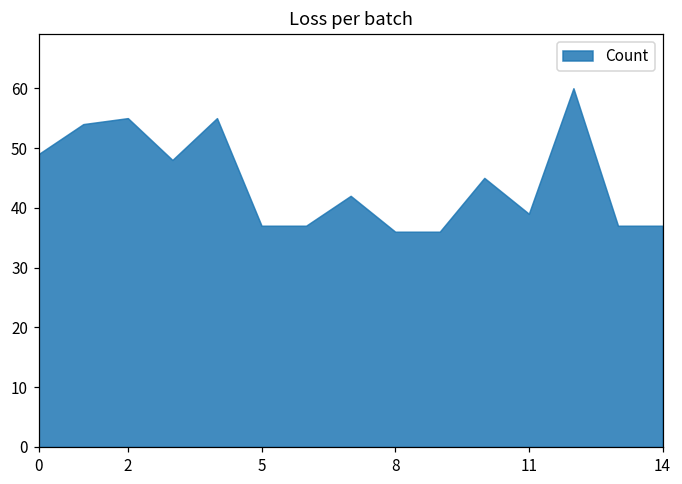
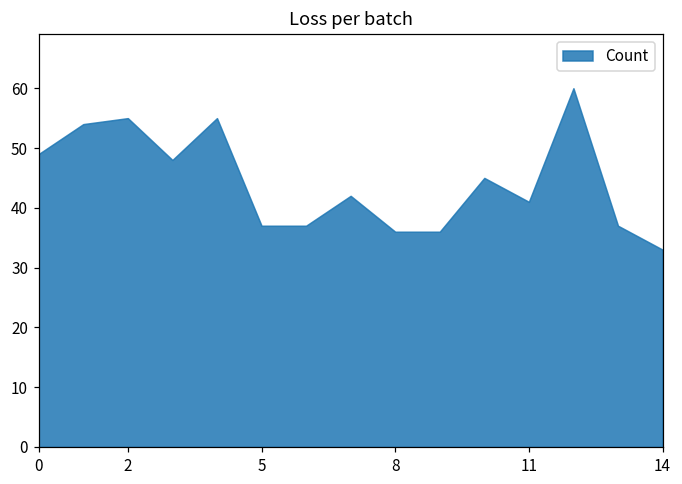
11: 39 -> 41
14: 37 -> 33
